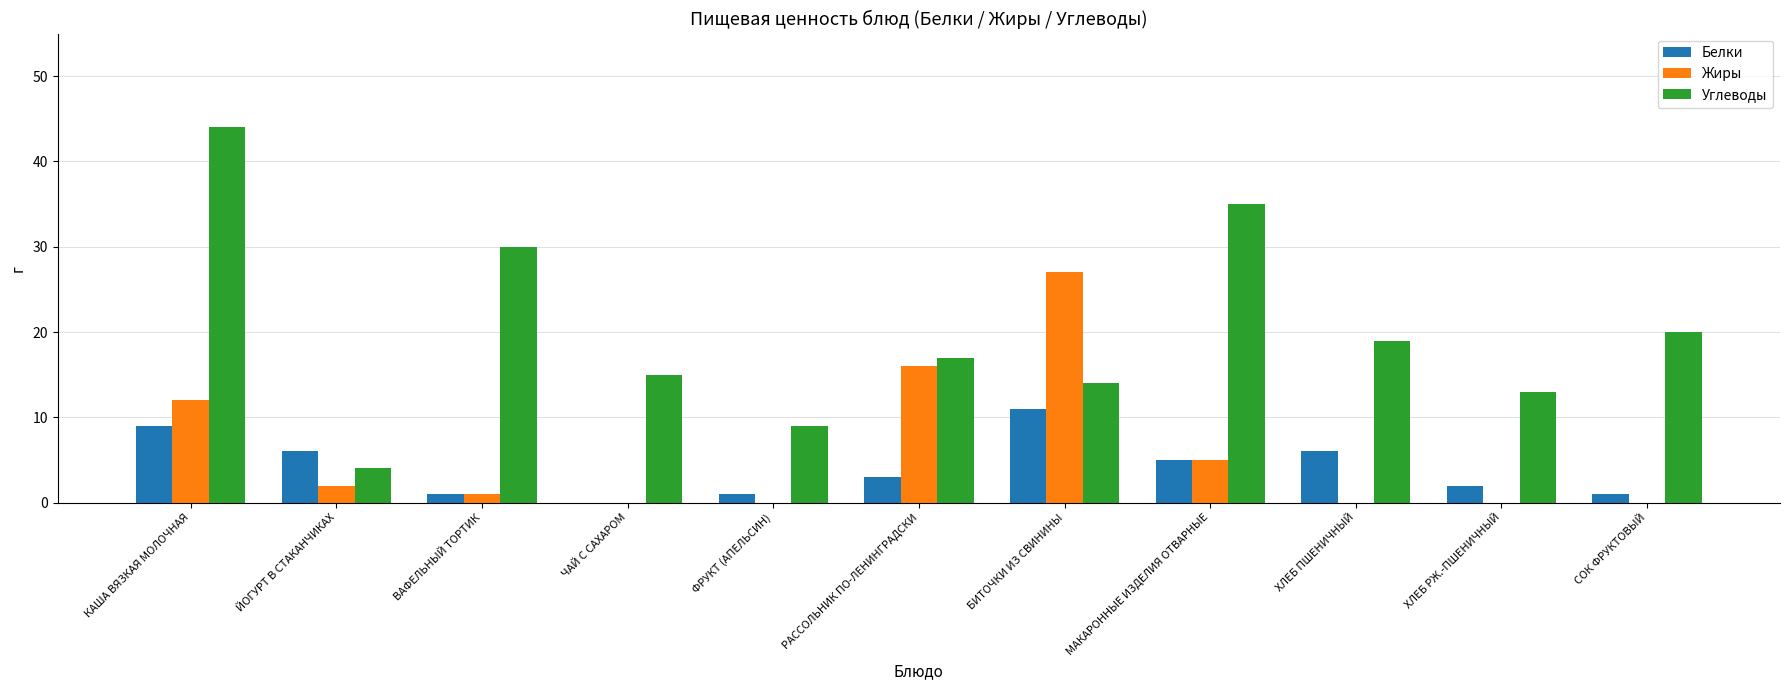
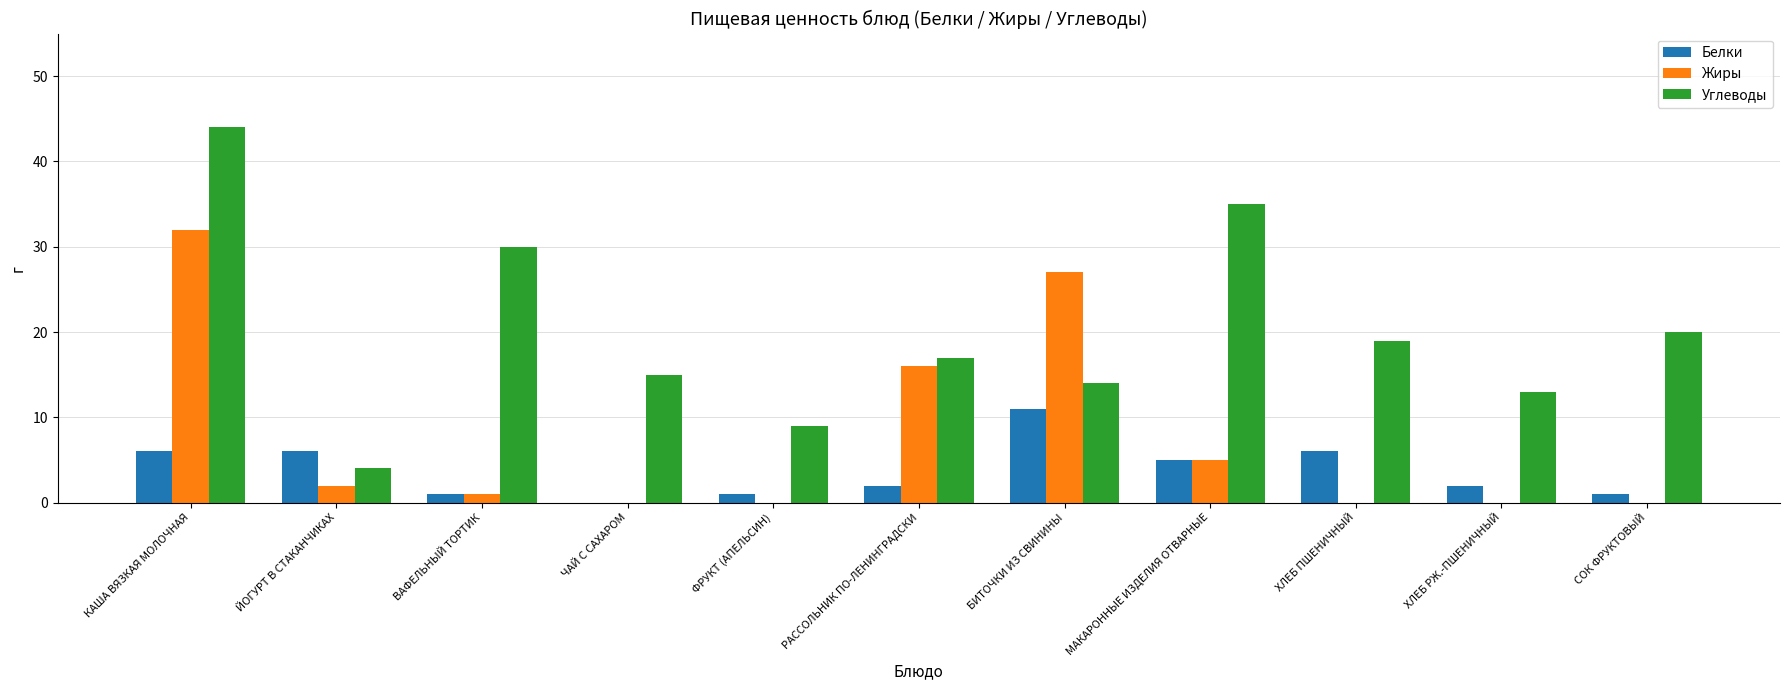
Белки, КАША ВЯЗКАЯ МОЛОЧНАЯ: 9 -> 6
Жиры, КАША ВЯЗКАЯ МОЛОЧНАЯ: 12 -> 32
Белки, РАССОЛЬНИК ПО-ЛЕНИНГРАДСКИ: 3 -> 2
